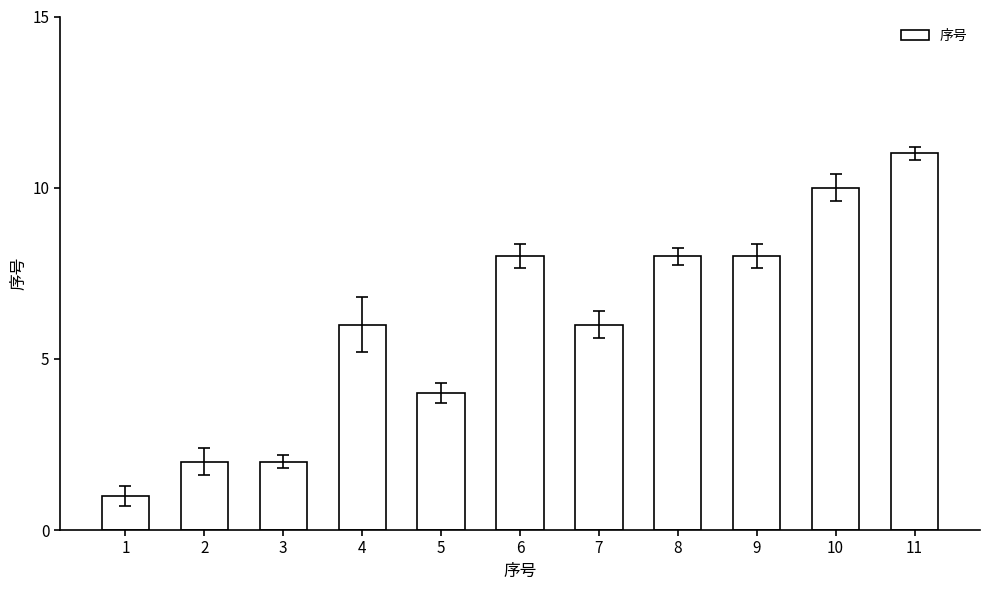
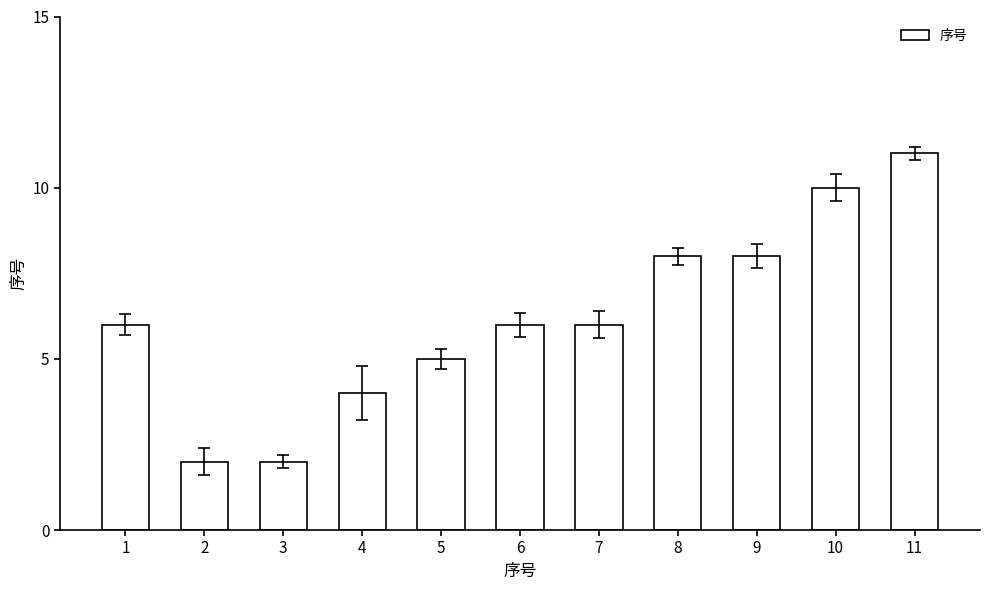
序号, 1: 1 -> 6
序号, 4: 6 -> 4
序号, 5: 4 -> 5
序号, 6: 8 -> 6
